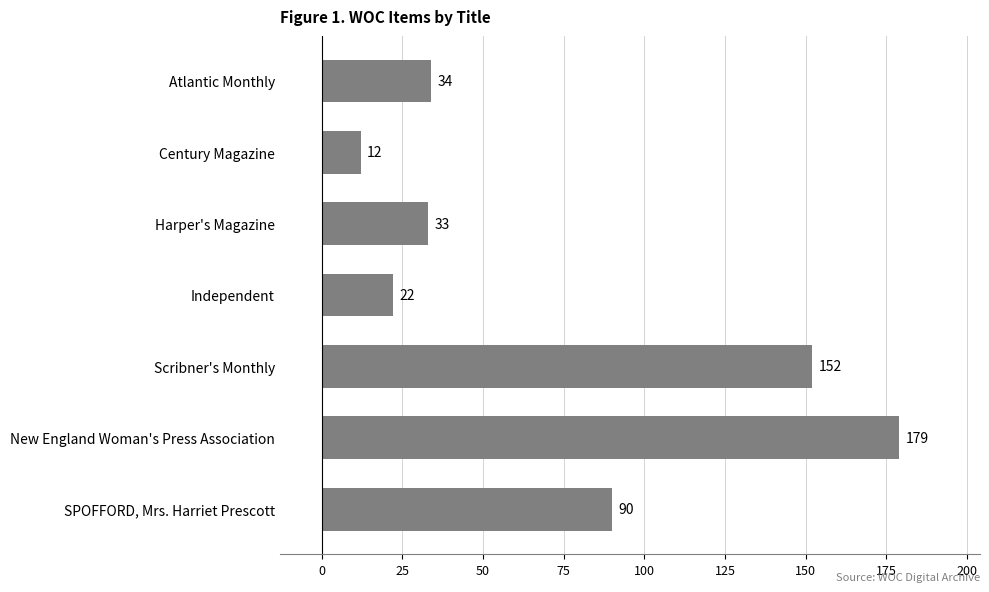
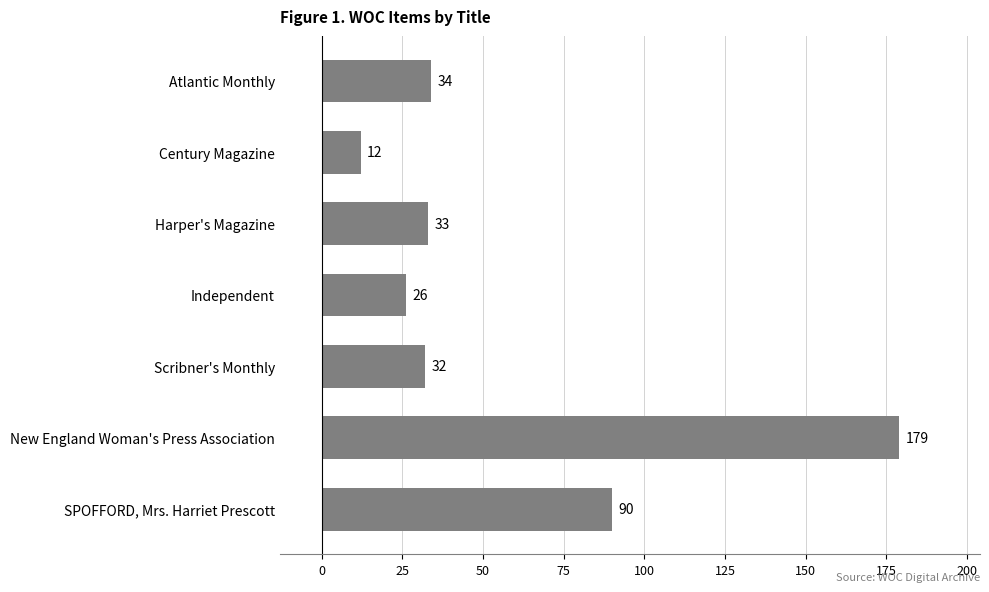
Independent: 22 -> 26
Scribner's Monthly: 152 -> 32
